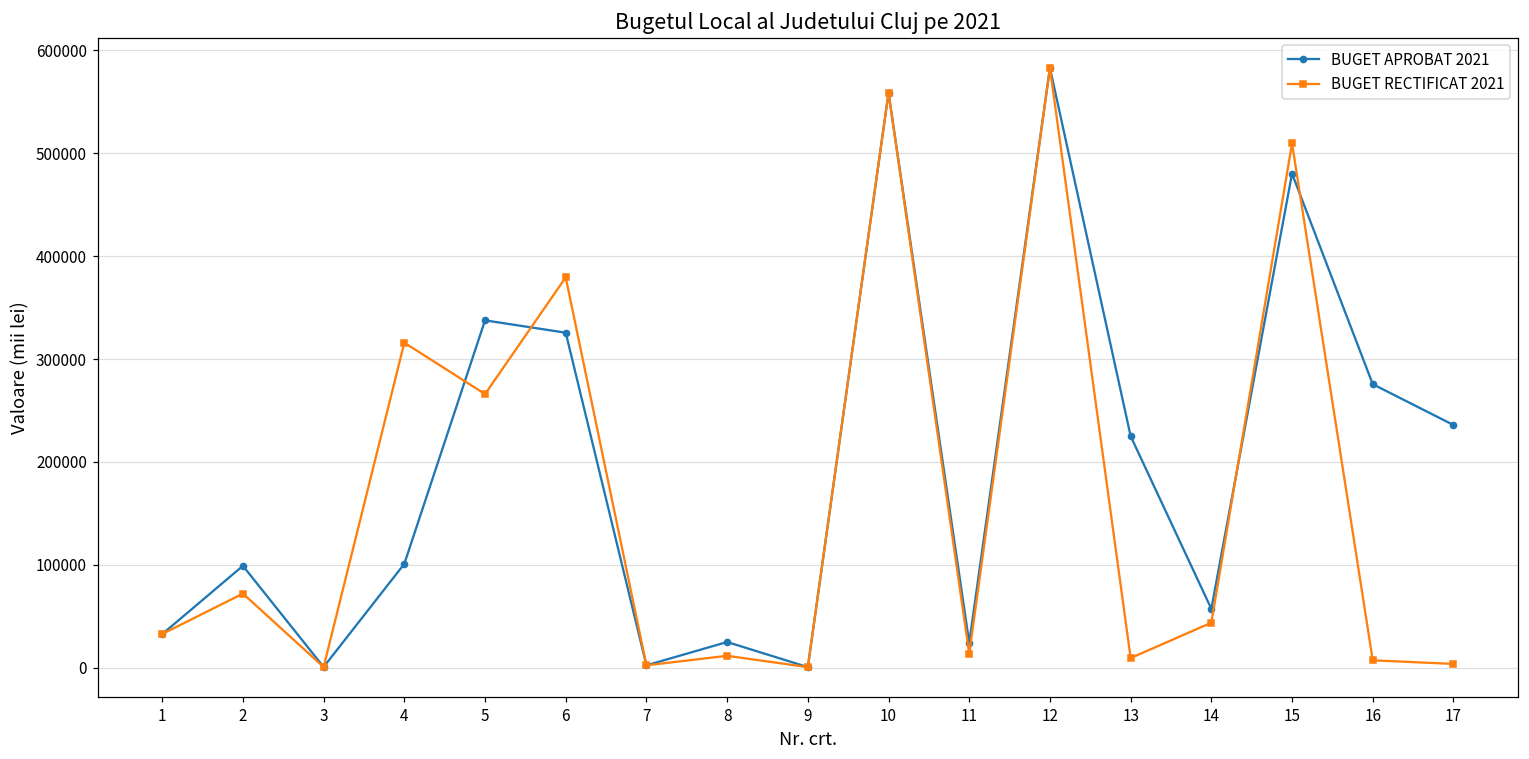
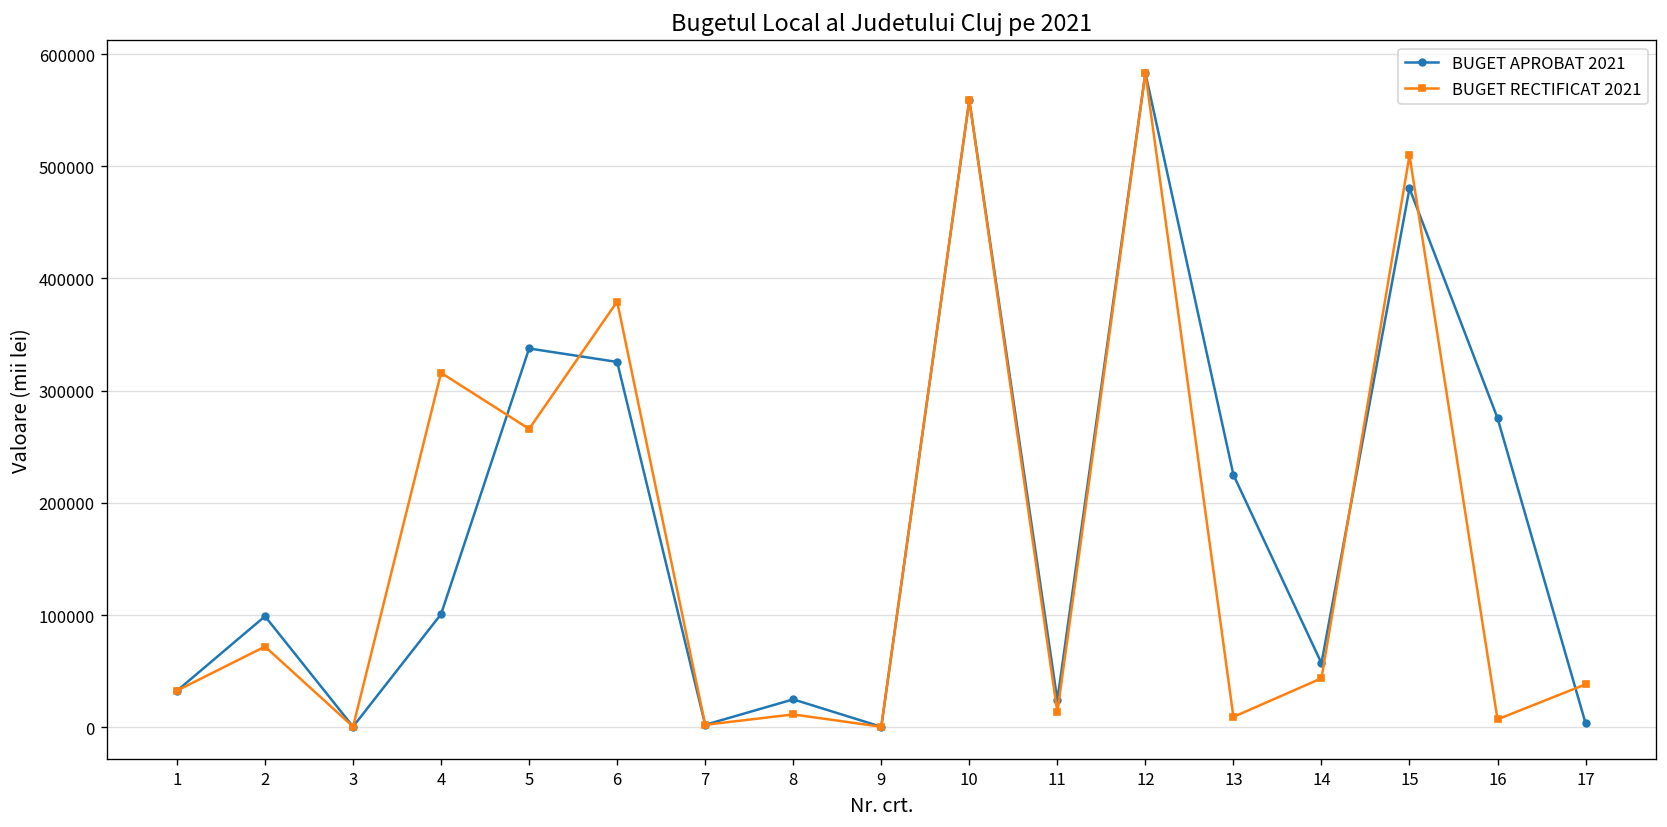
BUGET APROBAT 2021, 17: 240000 -> 0
BUGET RECTIFICAT 2021, 17: 0 -> 40000
